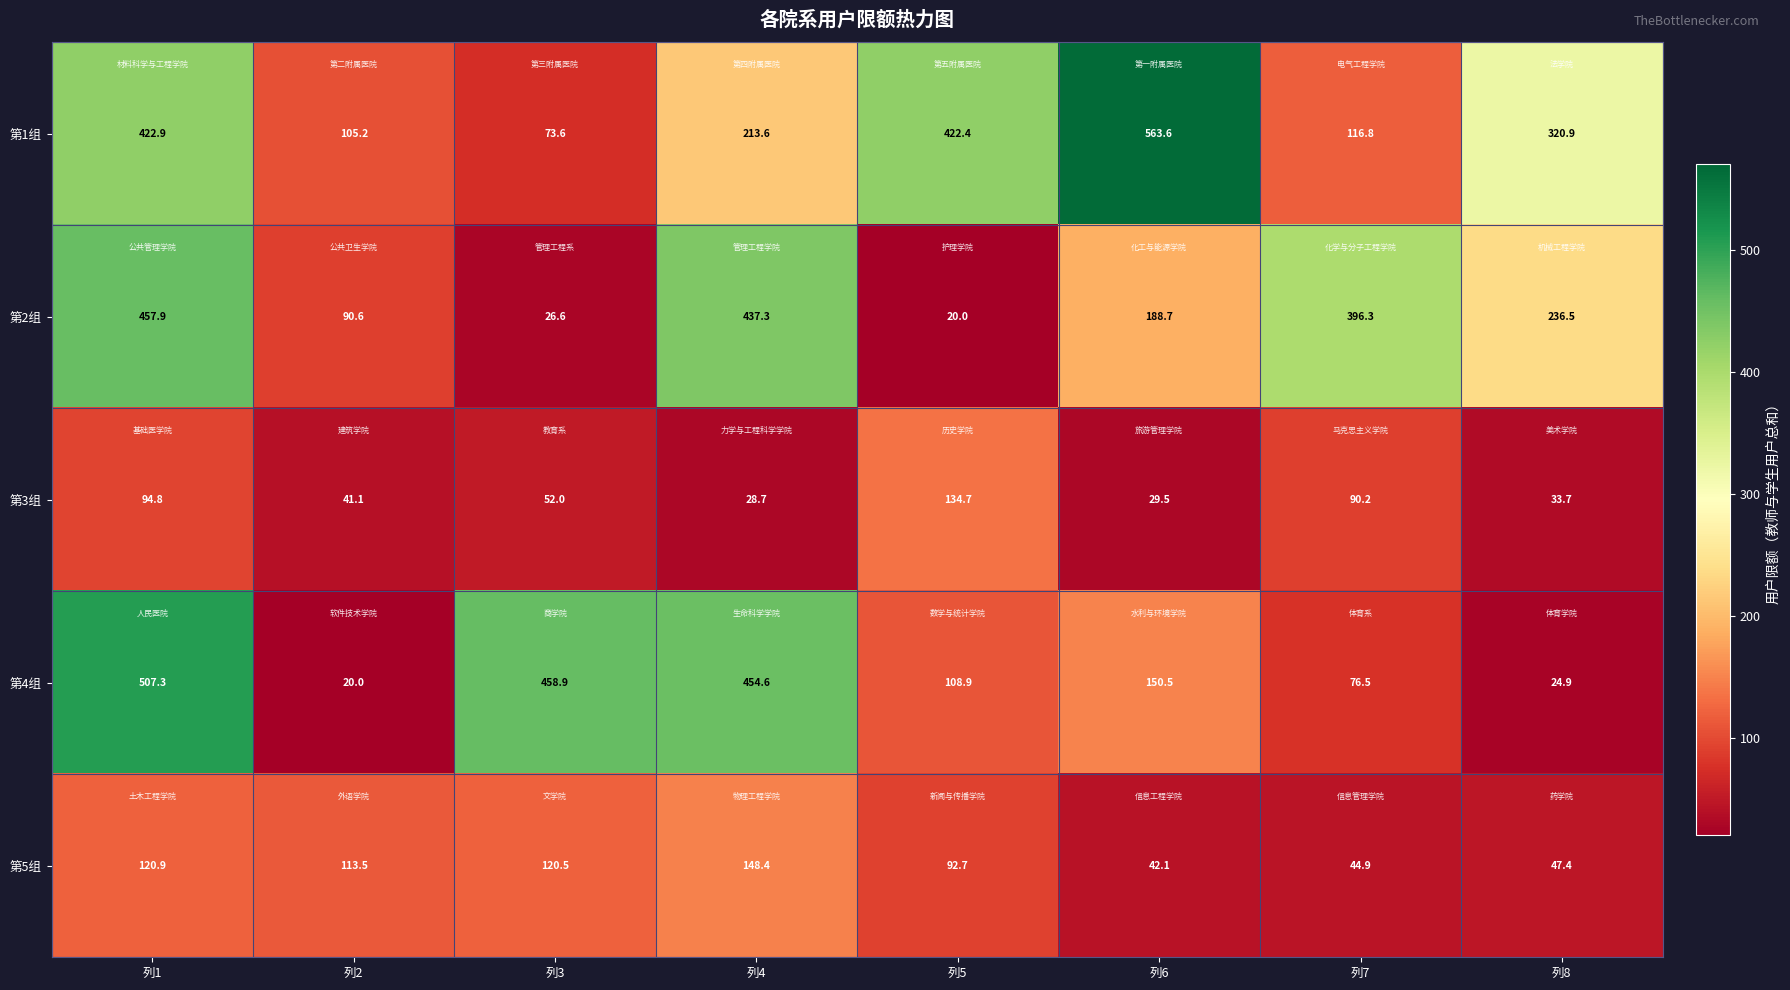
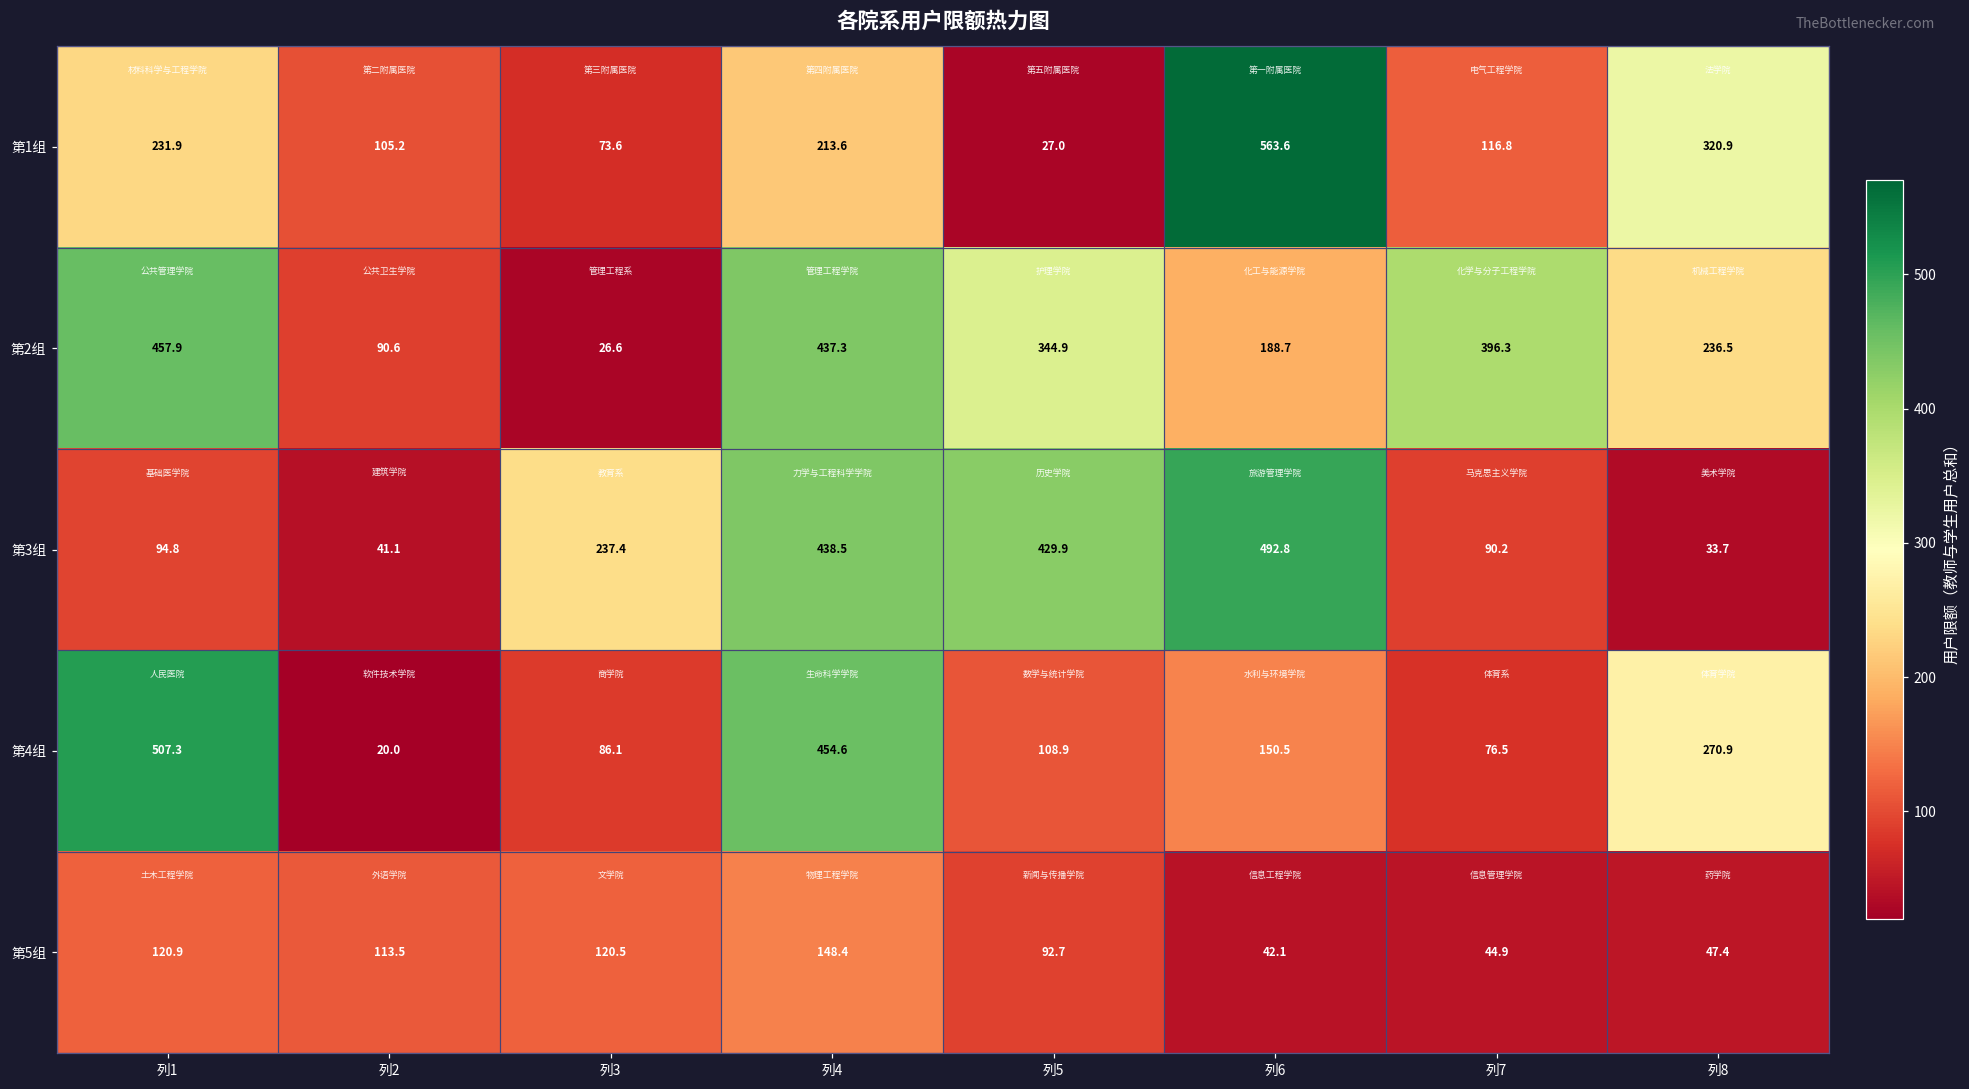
第1组, 列1: 422.9 -> 231.9
第1组, 列5: 422.4 -> 27.0
第2组, 列5: 20.0 -> 344.9
第3组, 列3: 52.0 -> 237.4
第3组, 列4: 28.7 -> 438.5
第3组, 列5: 134.7 -> 429.9
第3组, 列6: 29.5 -> 492.8
第4组, 列3: 458.9 -> 86.1
第4组, 列8: 24.9 -> 270.9
